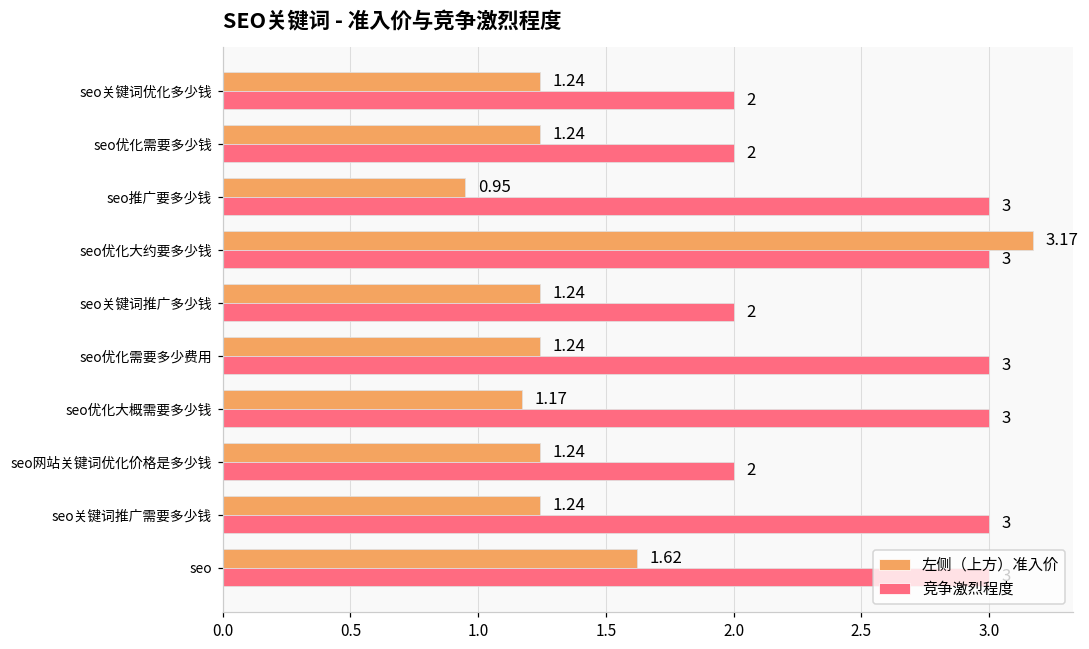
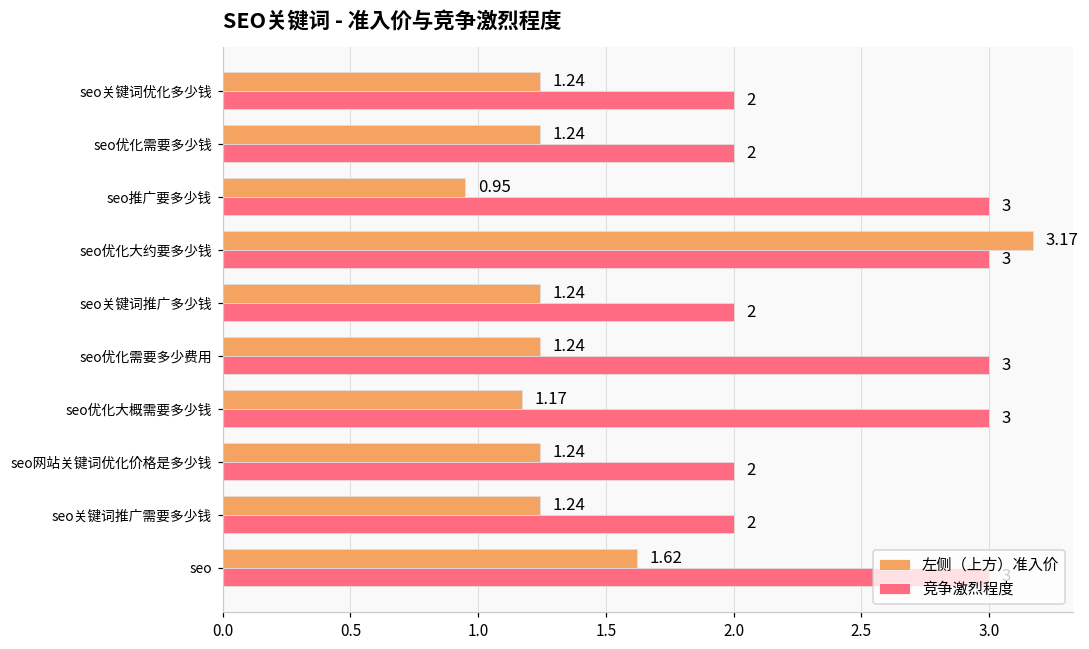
竞争激烈程度, seo关键词推广需要多少钱: 3 -> 2
